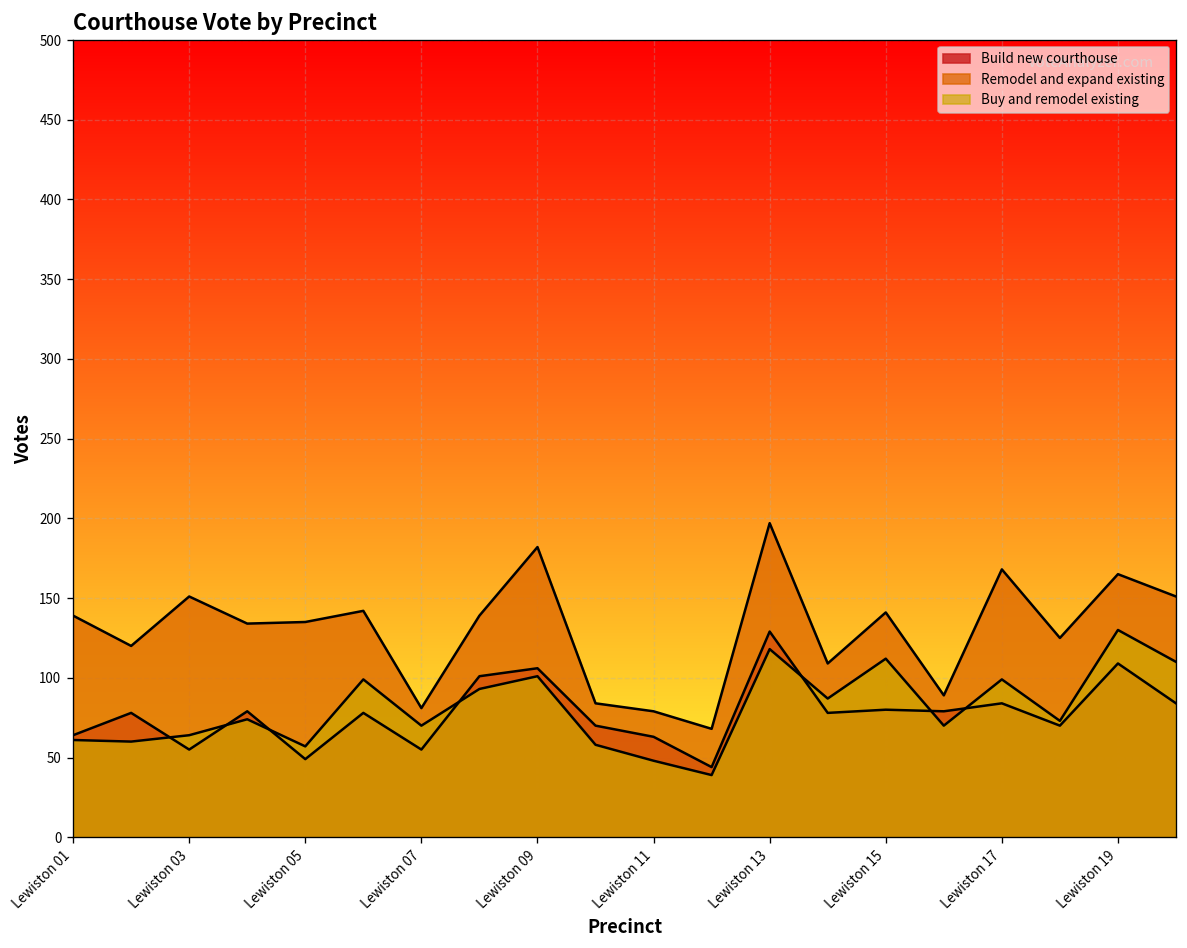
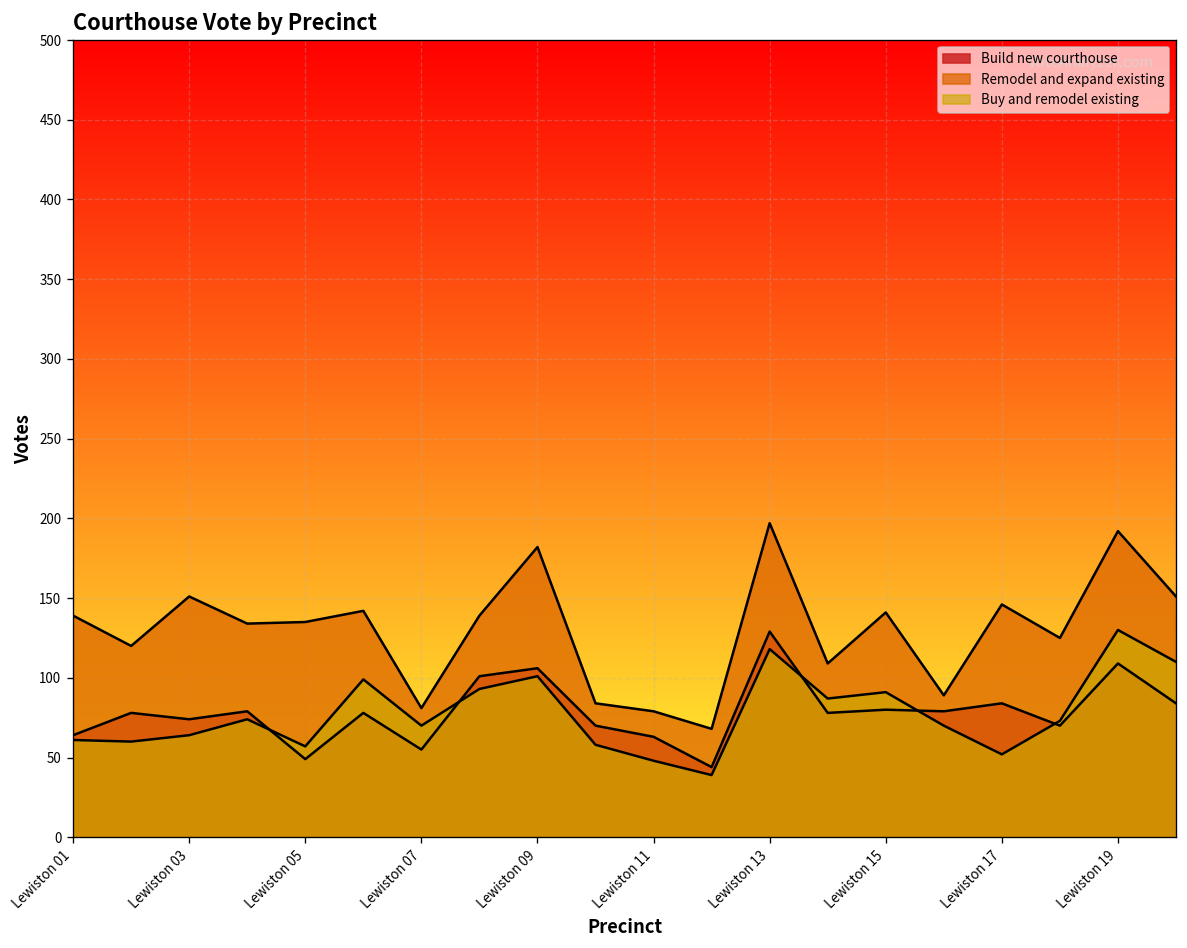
Build new courthouse, Lewiston 03: 55 -> 74
Buy and remodel existing, Lewiston 15: 112 -> 91
Remodel and expand existing, Lewiston 17: 168 -> 146
Buy and remodel existing, Lewiston 17: 99 -> 52
Remodel and expand existing, Lewiston 19: 165 -> 192
